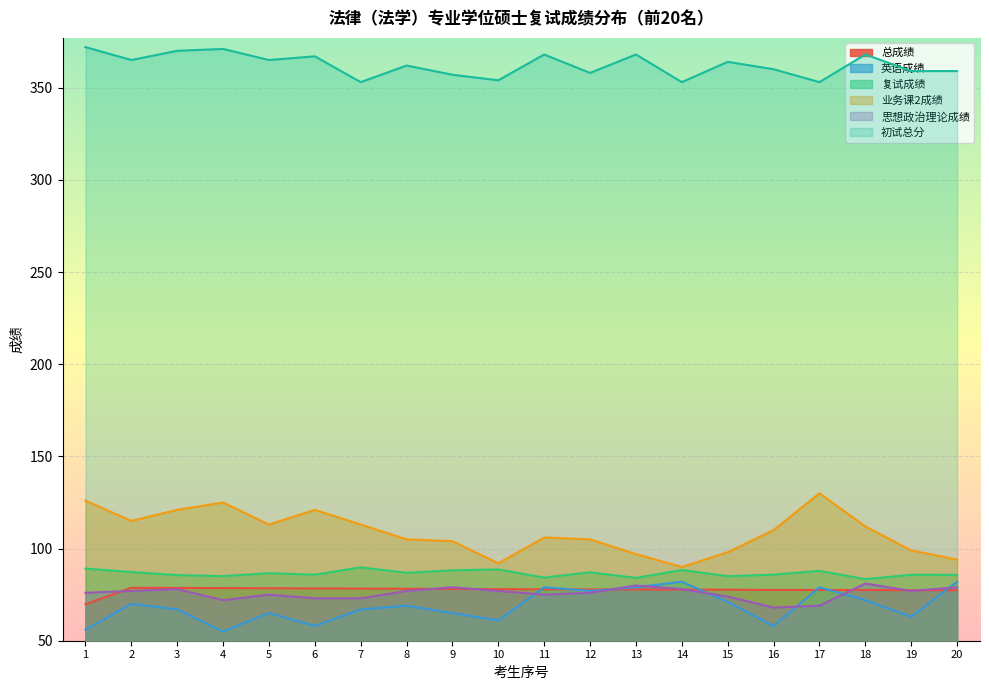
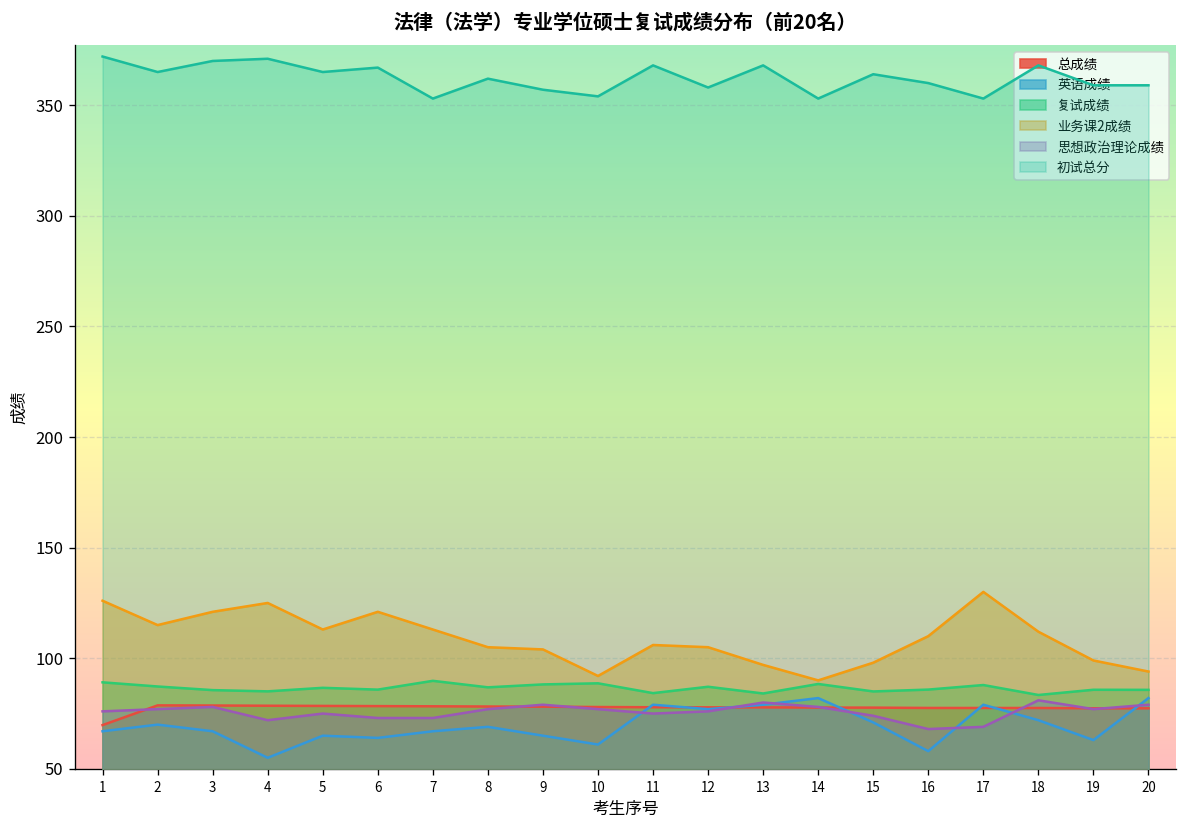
英语成绩, 1: 56 -> 67
英语成绩, 6: 58 -> 64
